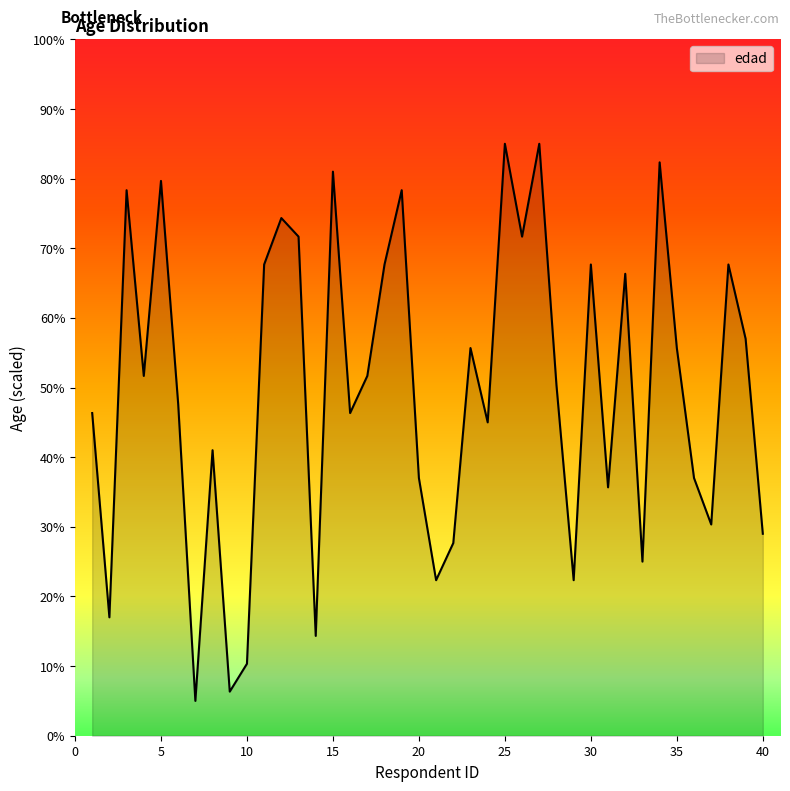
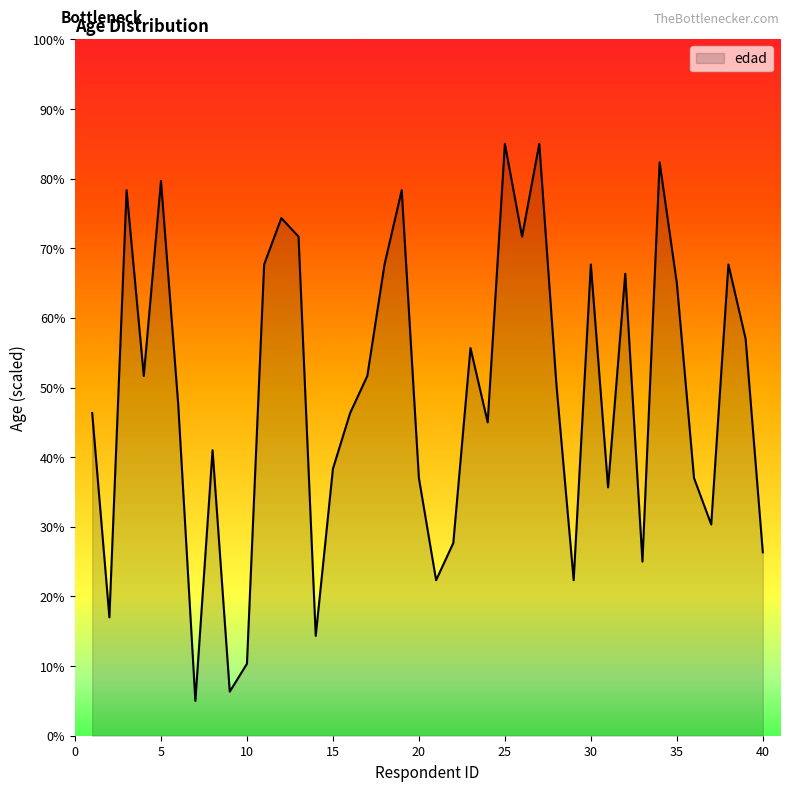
15: 81% -> 38%
35: 56% -> 65%
40: 29% -> 26%
